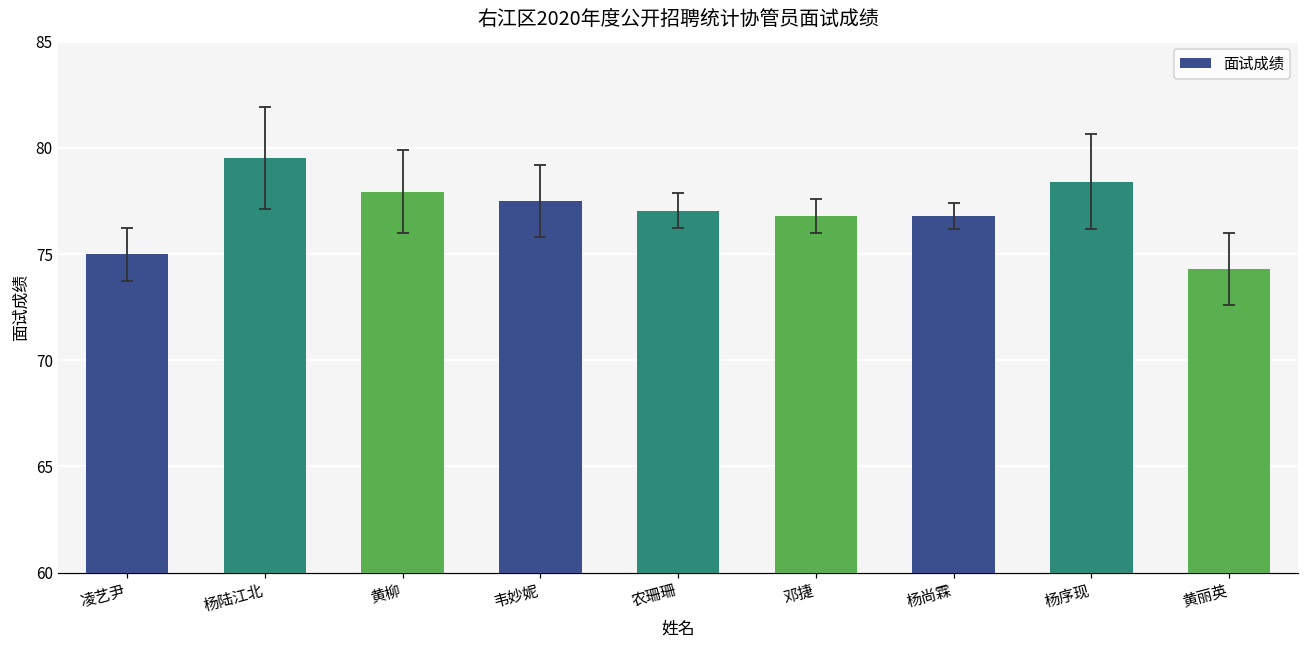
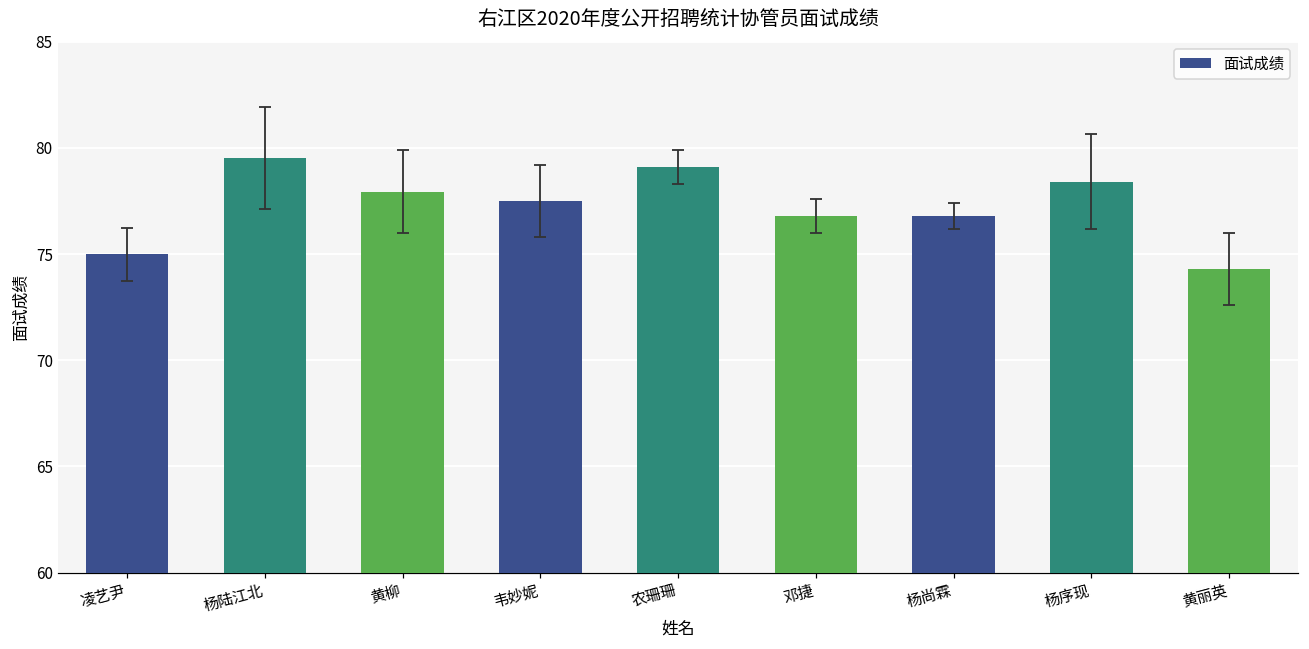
面试成绩, 农珊珊: 77.0 -> 79.1
